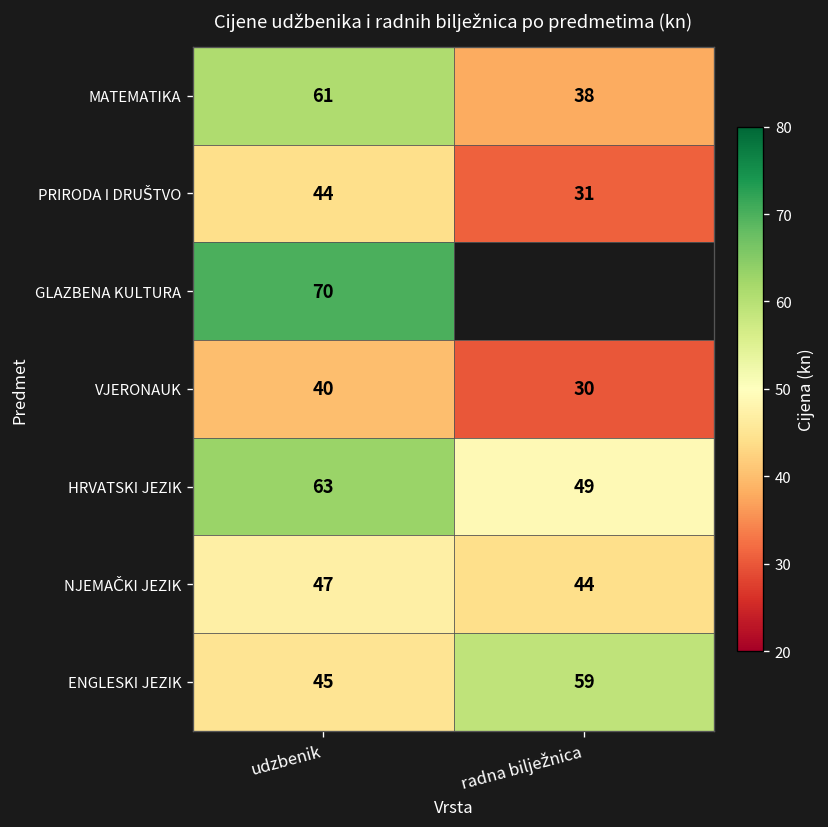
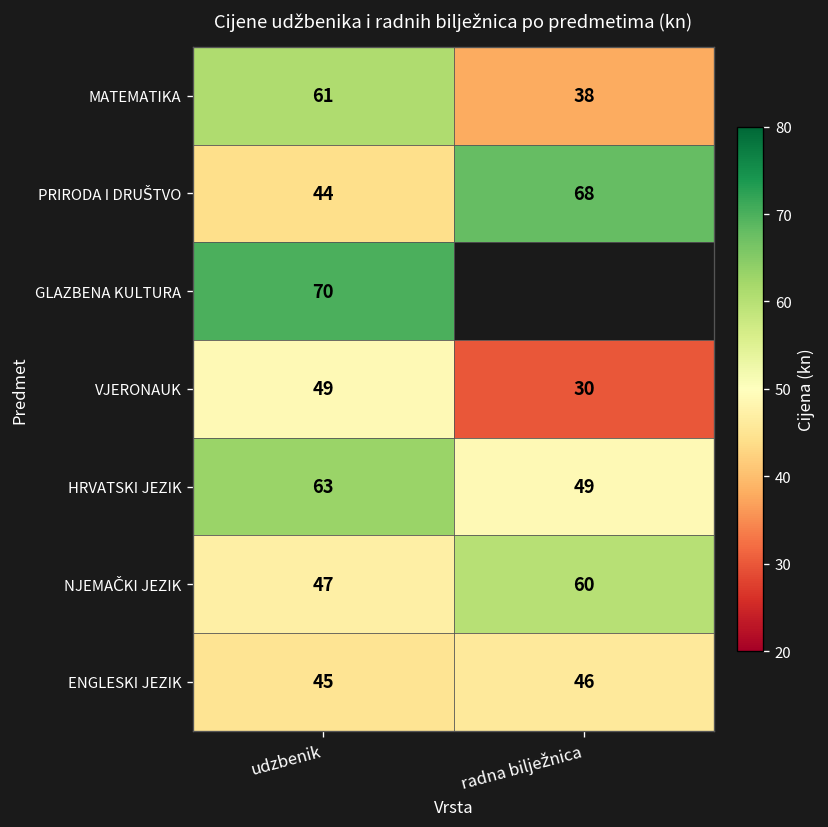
PRIRODA I DRUŠTVO, radna bilježnica: 31 -> 68
VJERONAUK, udzbenik: 40 -> 49
NJEMAČKI JEZIK, radna bilježnica: 44 -> 60
ENGLESKI JEZIK, radna bilježnica: 59 -> 46
